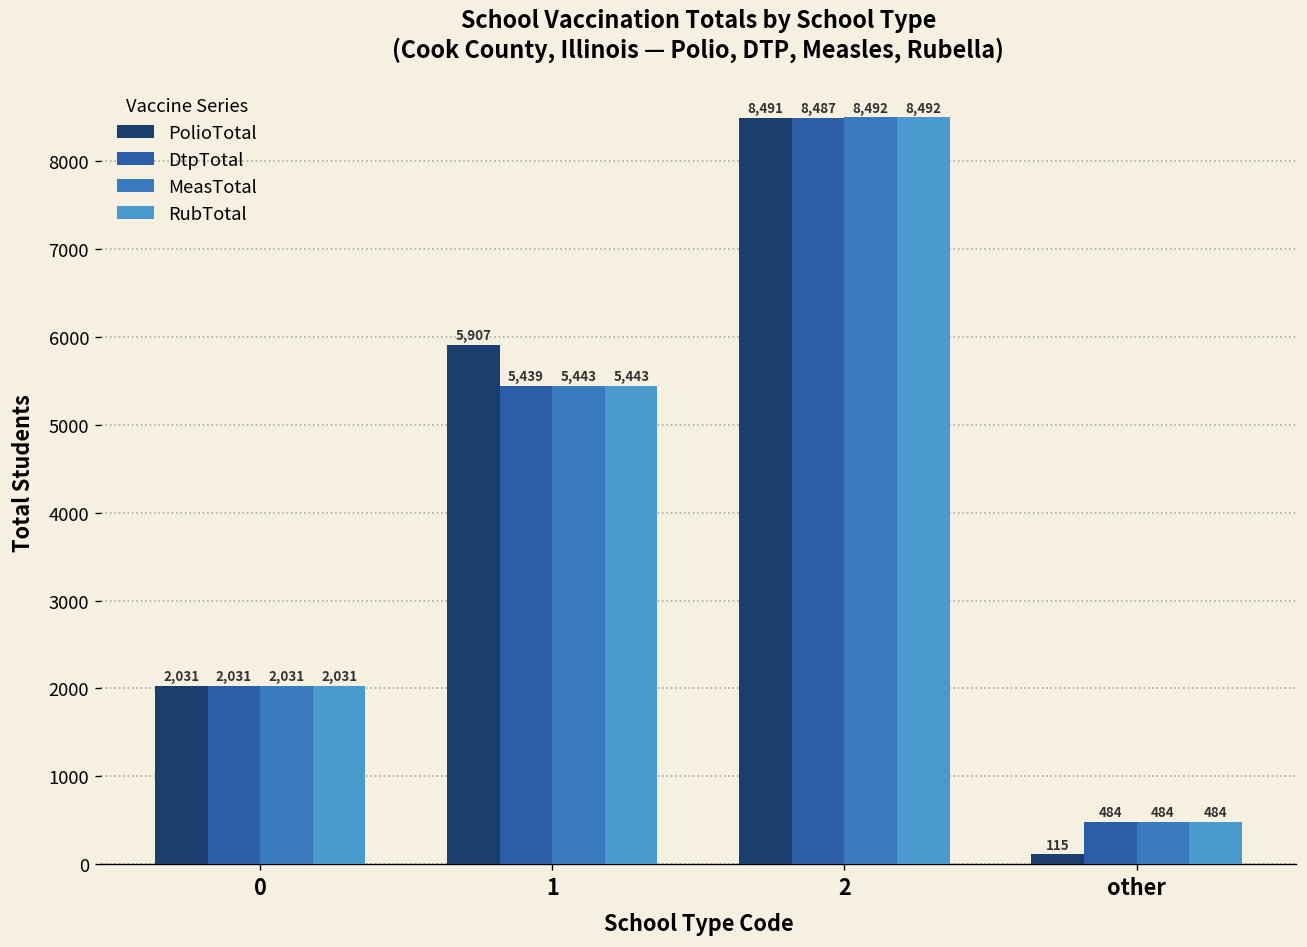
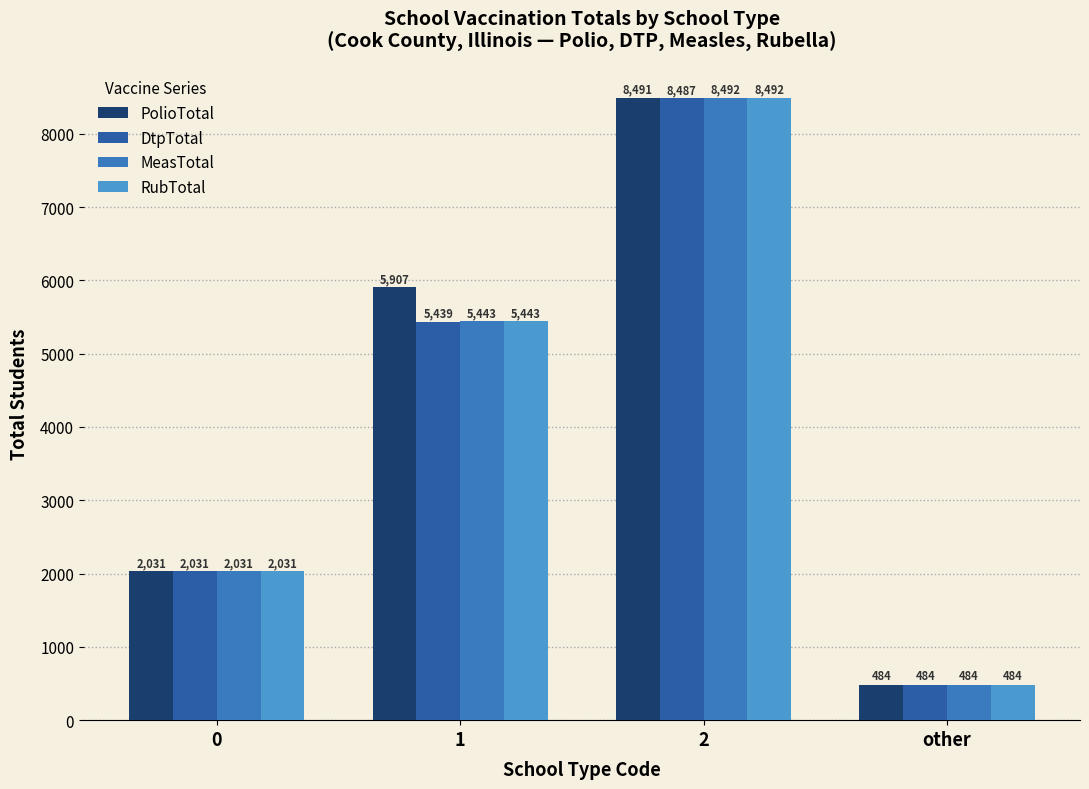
PolioTotal, other: 115 -> 484
